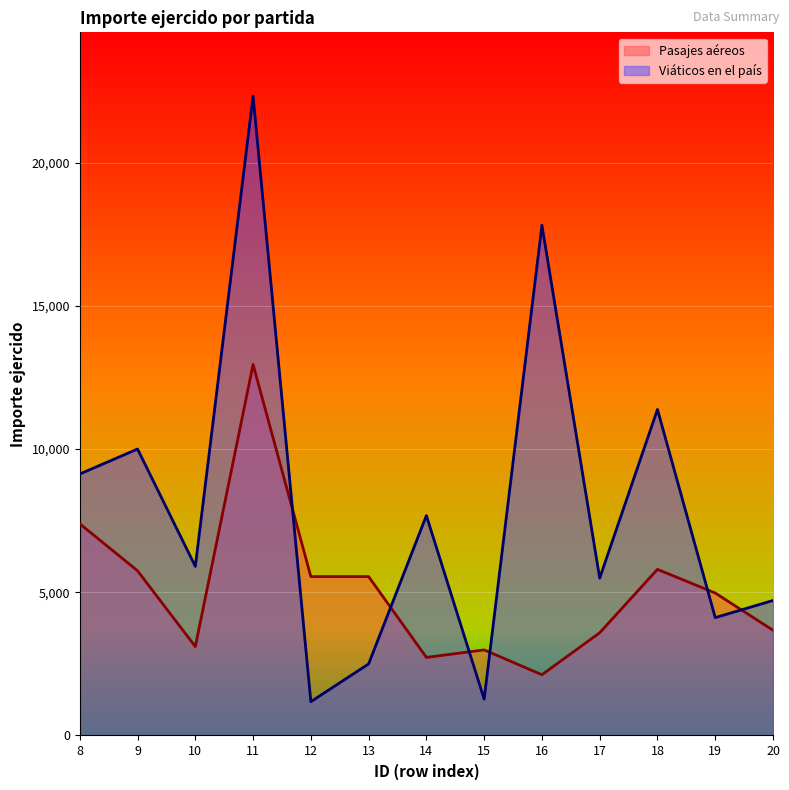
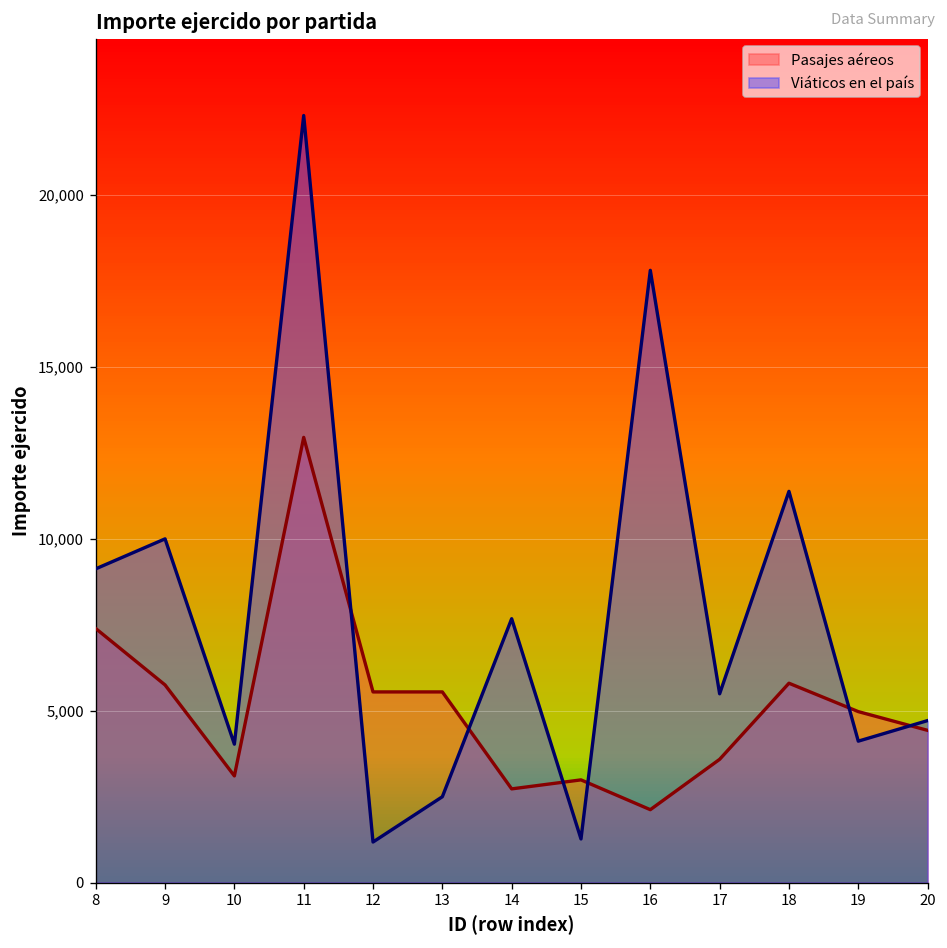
Viáticos en el país, 10: 5,900 -> 4,000
Pasajes aéreos, 20: 3,700 -> 4,400
